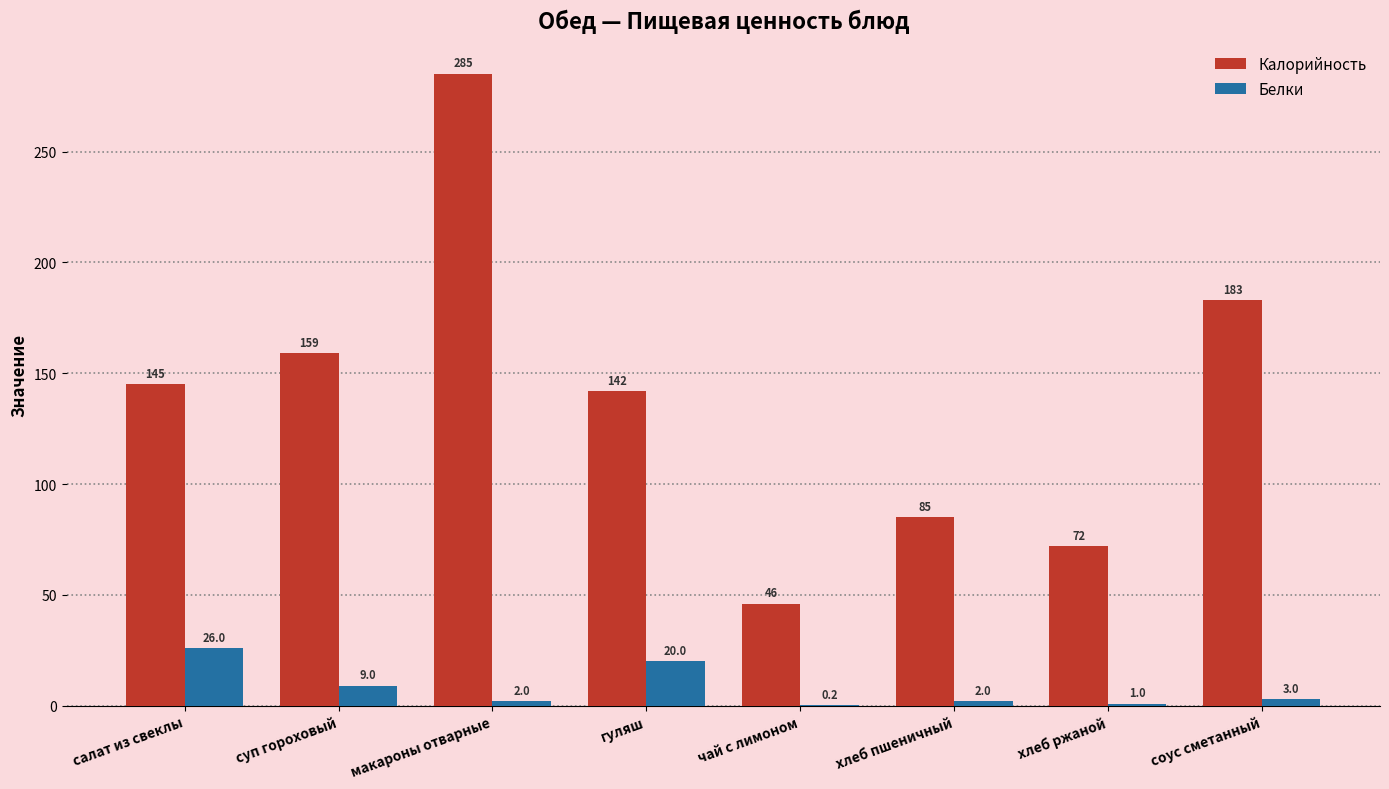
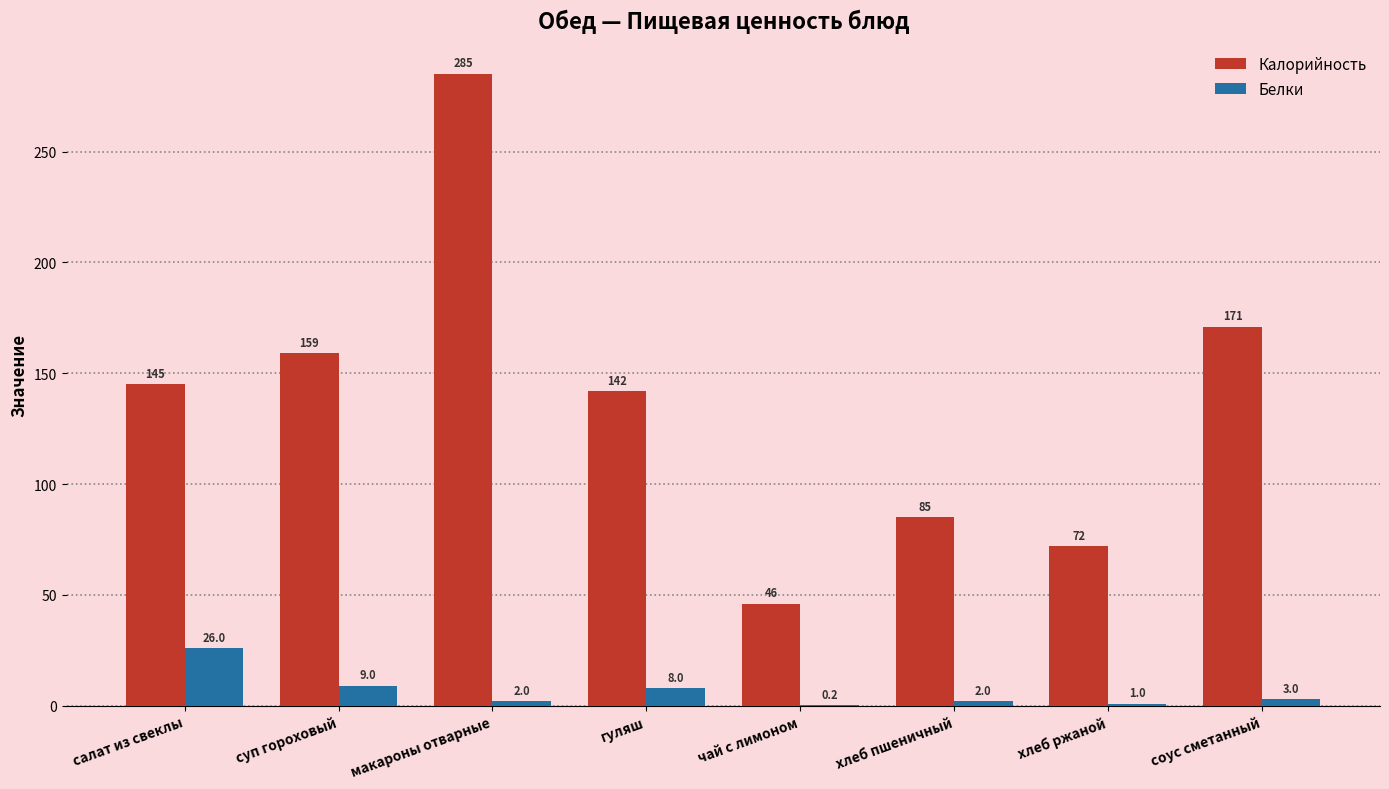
Белки, гуляш: 20.0 -> 8.0
Калорийность, соус сметанный: 183 -> 171
